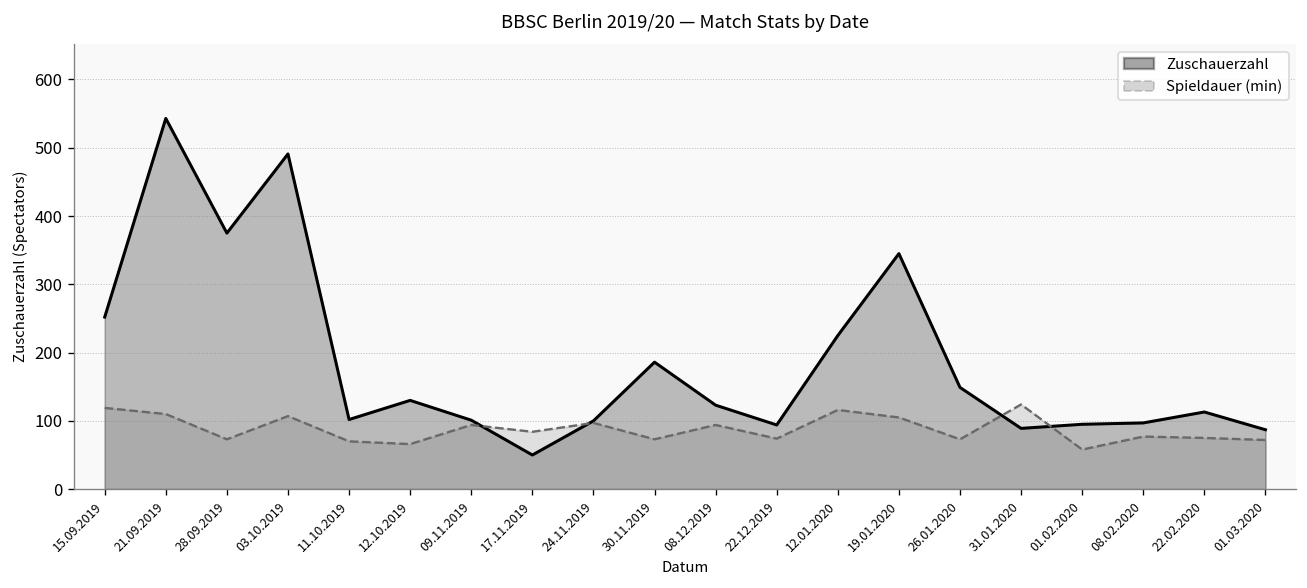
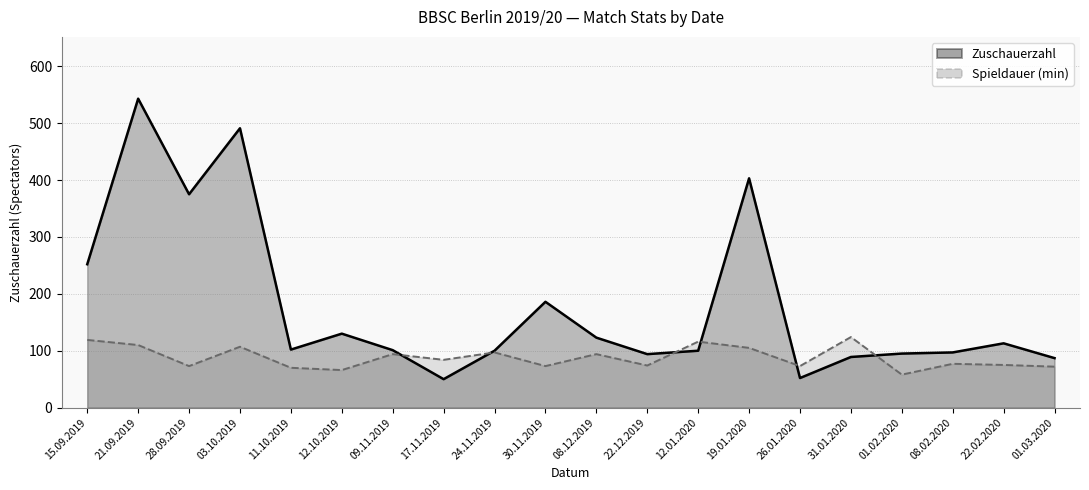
Zuschauerzahl, 12.01.2020: 230 -> 100
Zuschauerzahl, 19.01.2020: 350 -> 400
Zuschauerzahl, 26.01.2020: 150 -> 50
